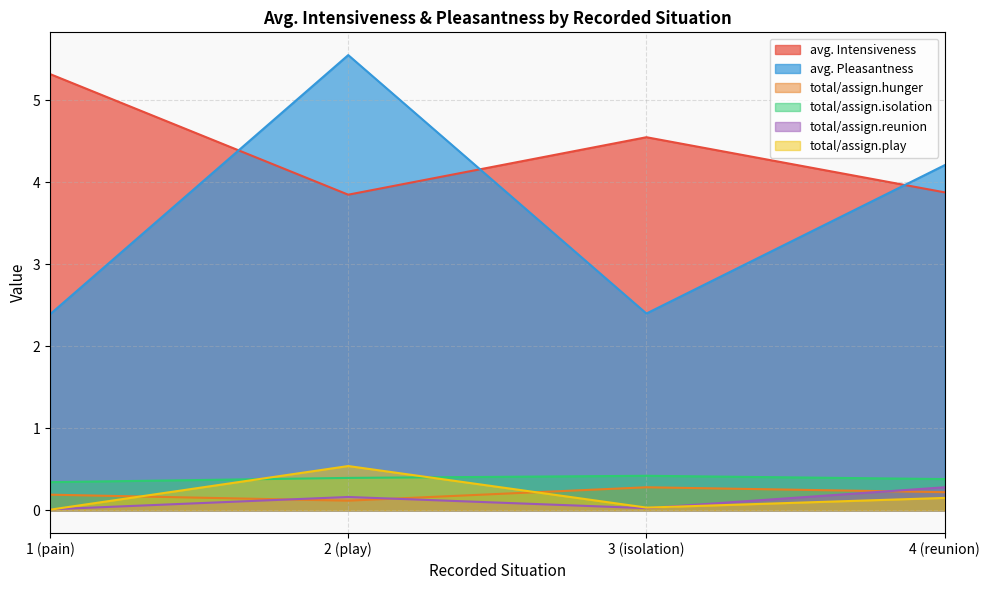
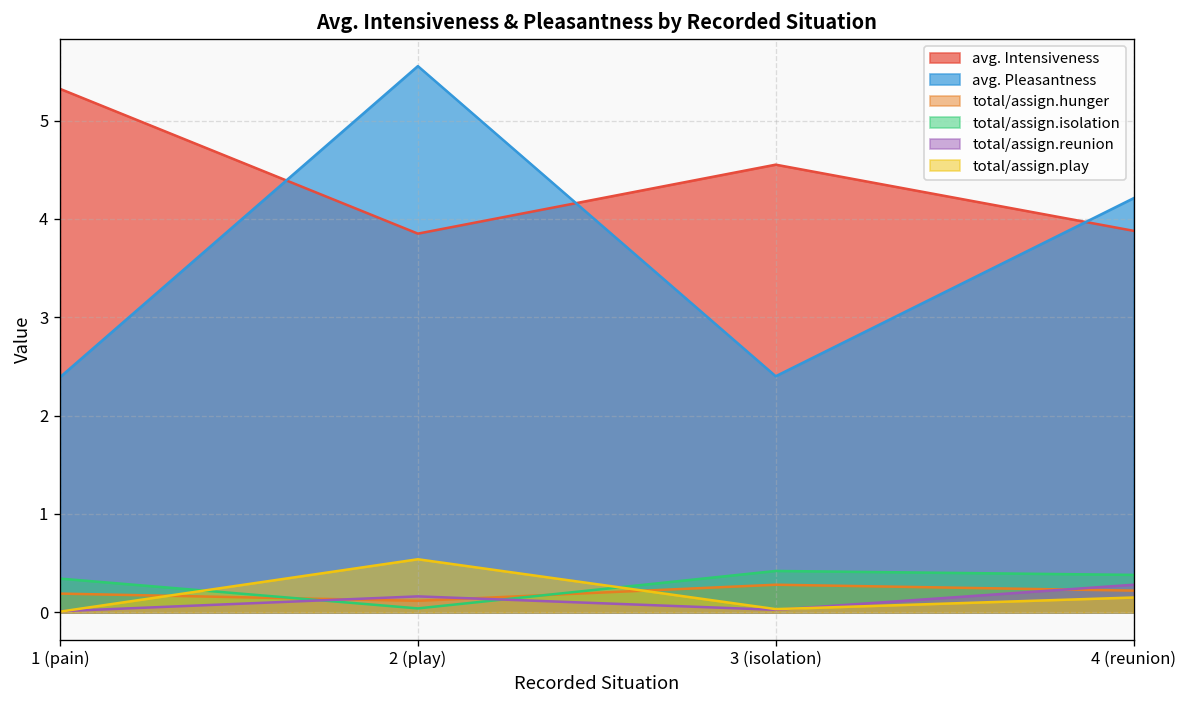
total/assign.isolation, 2 (play): 0.4 -> 0.0
